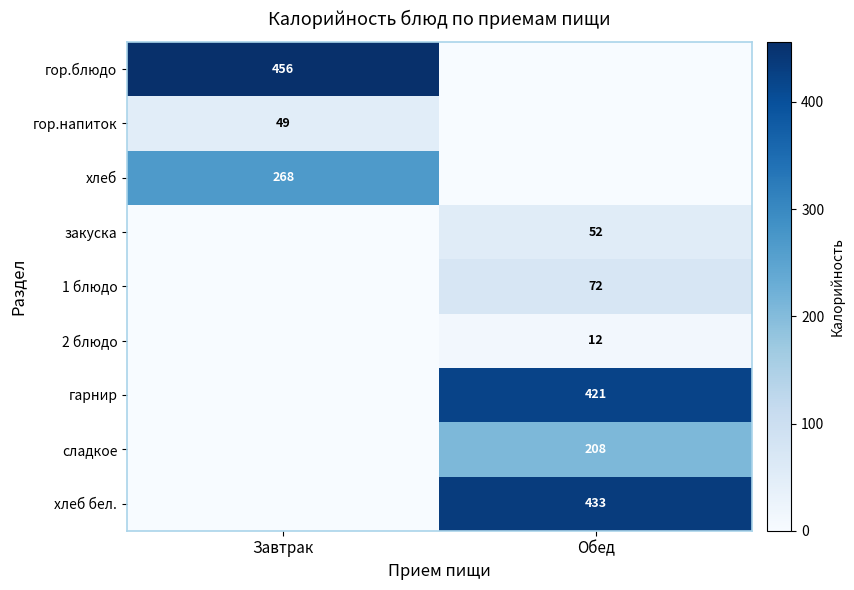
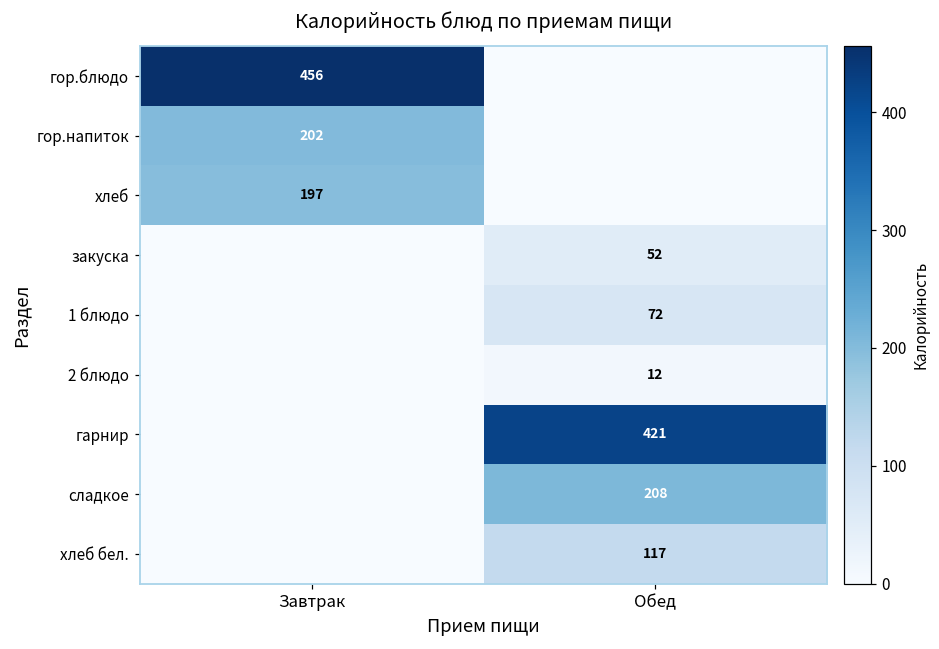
гор.напиток, Завтрак: 49 -> 202
хлеб, Завтрак: 268 -> 197
хлеб бел., Обед: 433 -> 117
